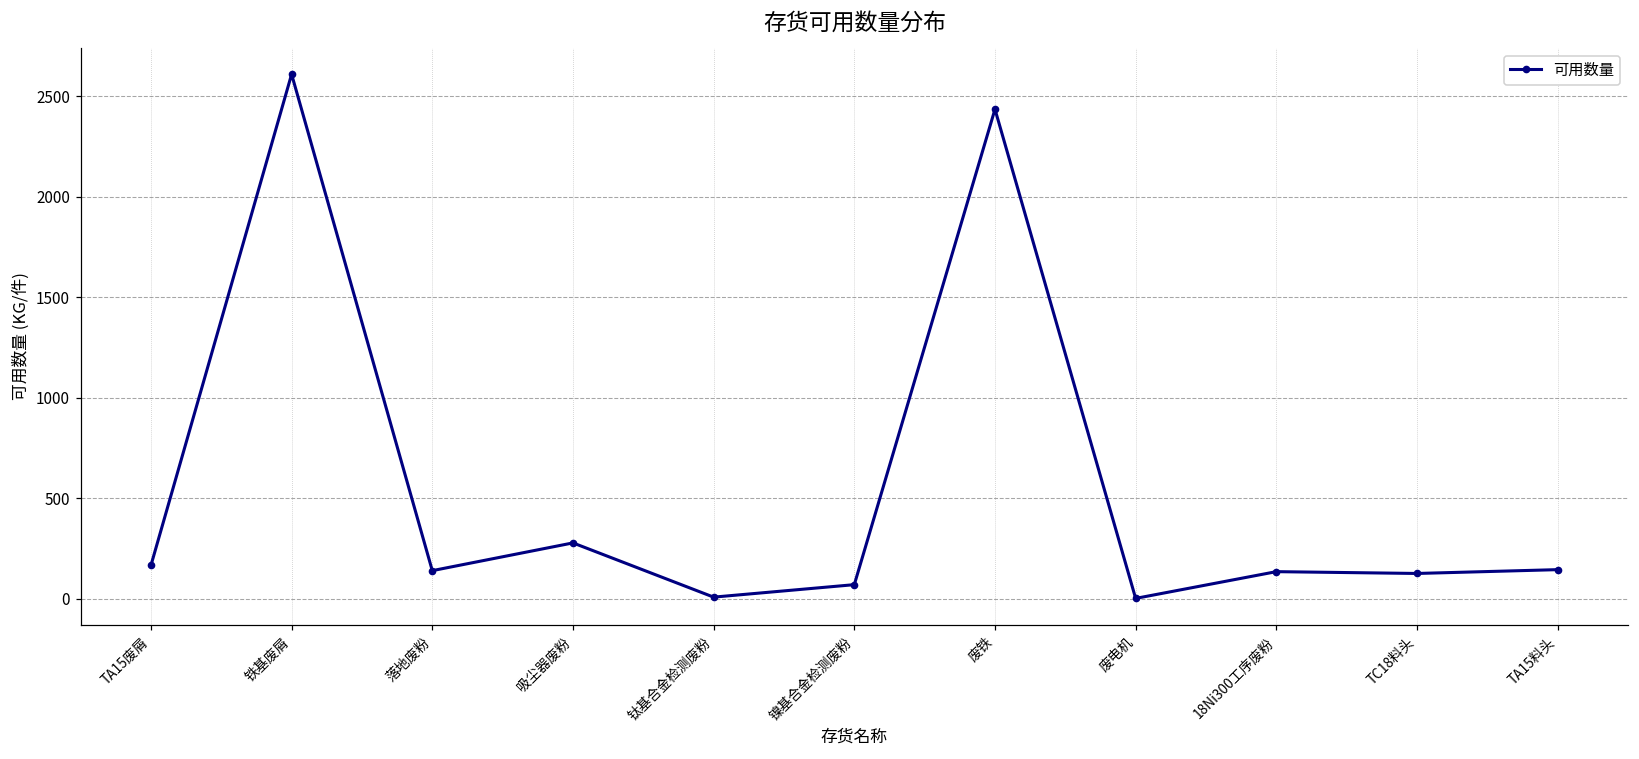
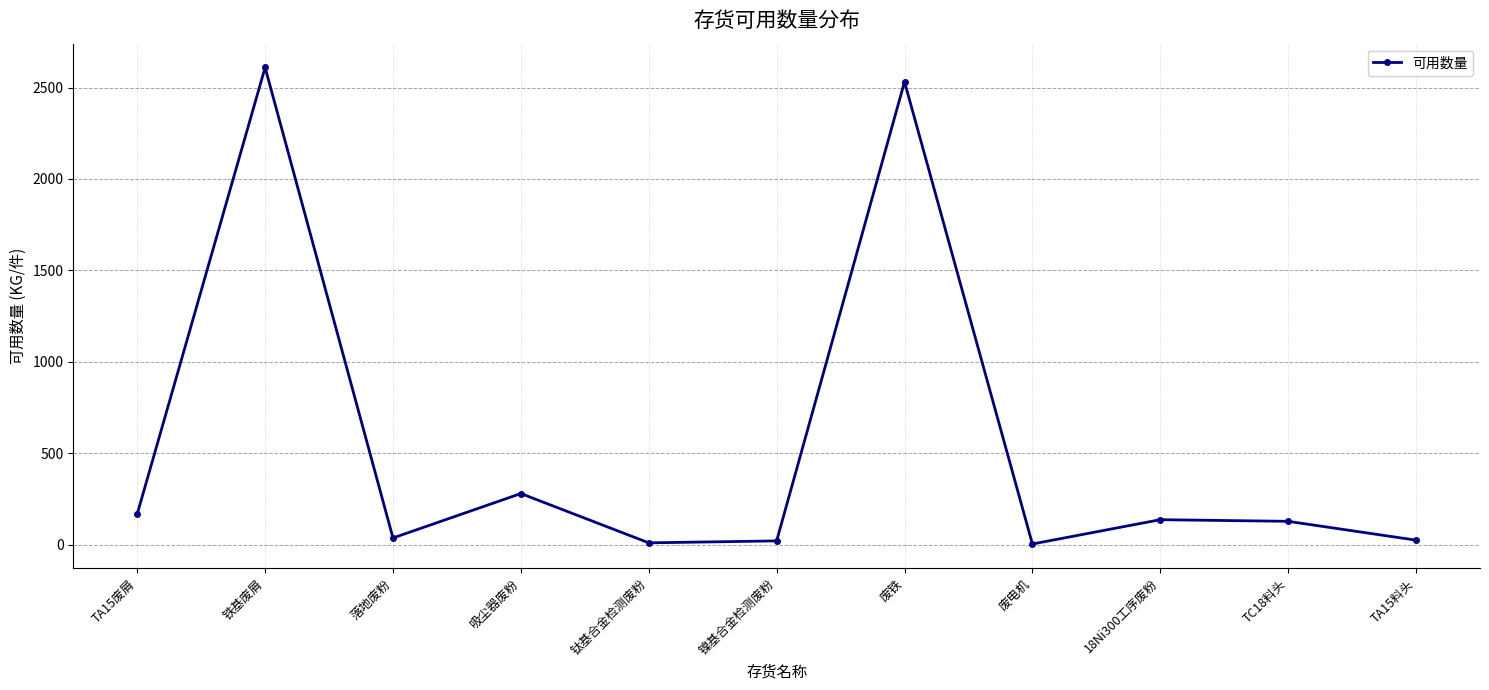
落地废粉: 140 -> 40
镍基合金检测废粉: 70 -> 20
废铁: 2440 -> 2530
TA15料头: 150 -> 20
